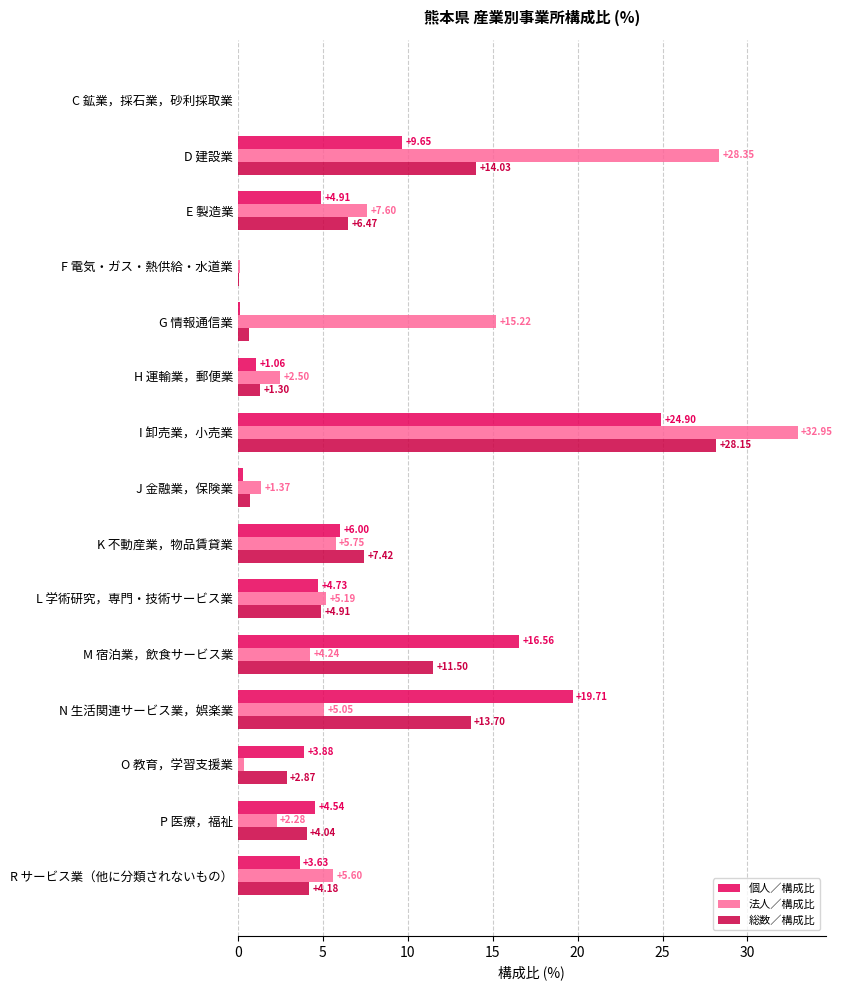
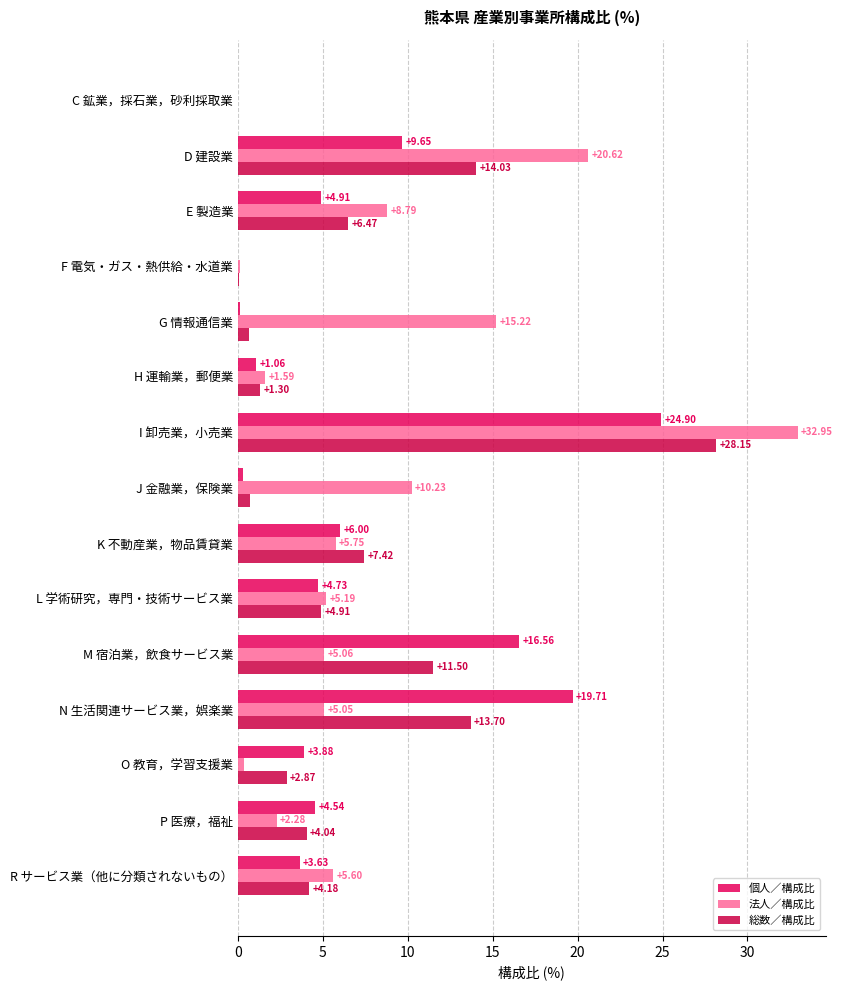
法人／構成比, D 建設業: +28.35 -> +20.62
法人／構成比, E 製造業: +7.60 -> +8.79
法人／構成比, H 運輸業，郵便業: +2.50 -> +1.59
法人／構成比, J 金融業，保険業: +1.37 -> +10.23
法人／構成比, M 宿泊業，飲食サービス業: +4.24 -> +5.06
